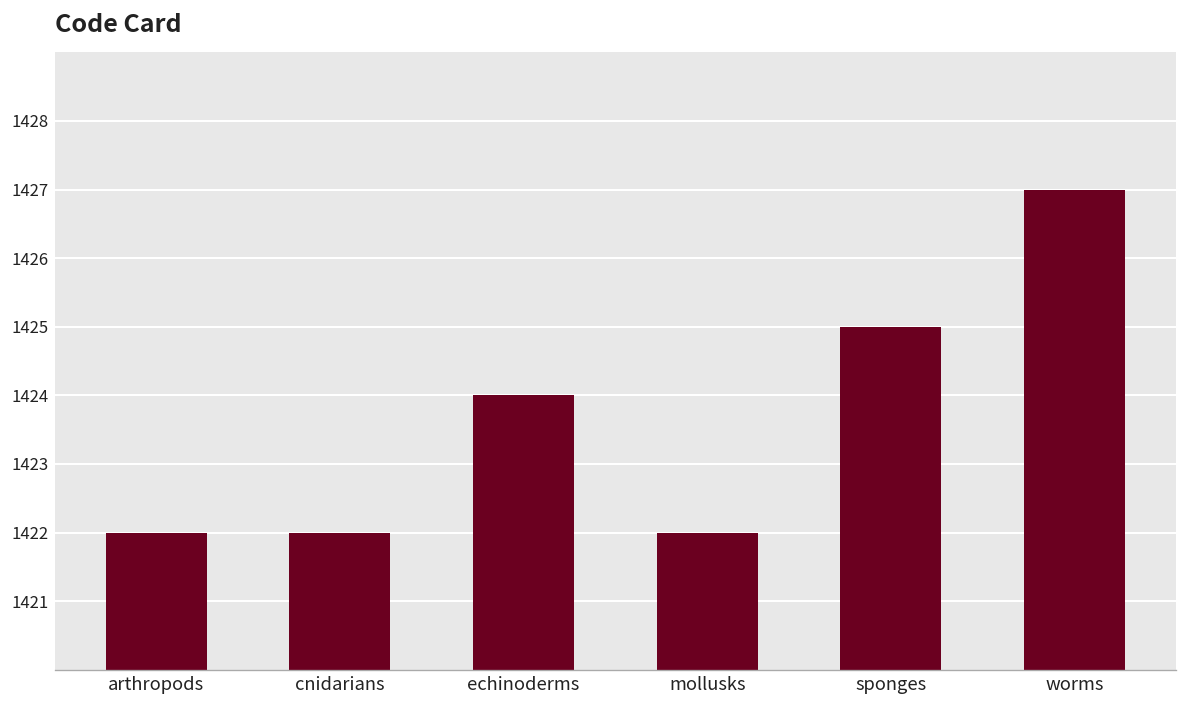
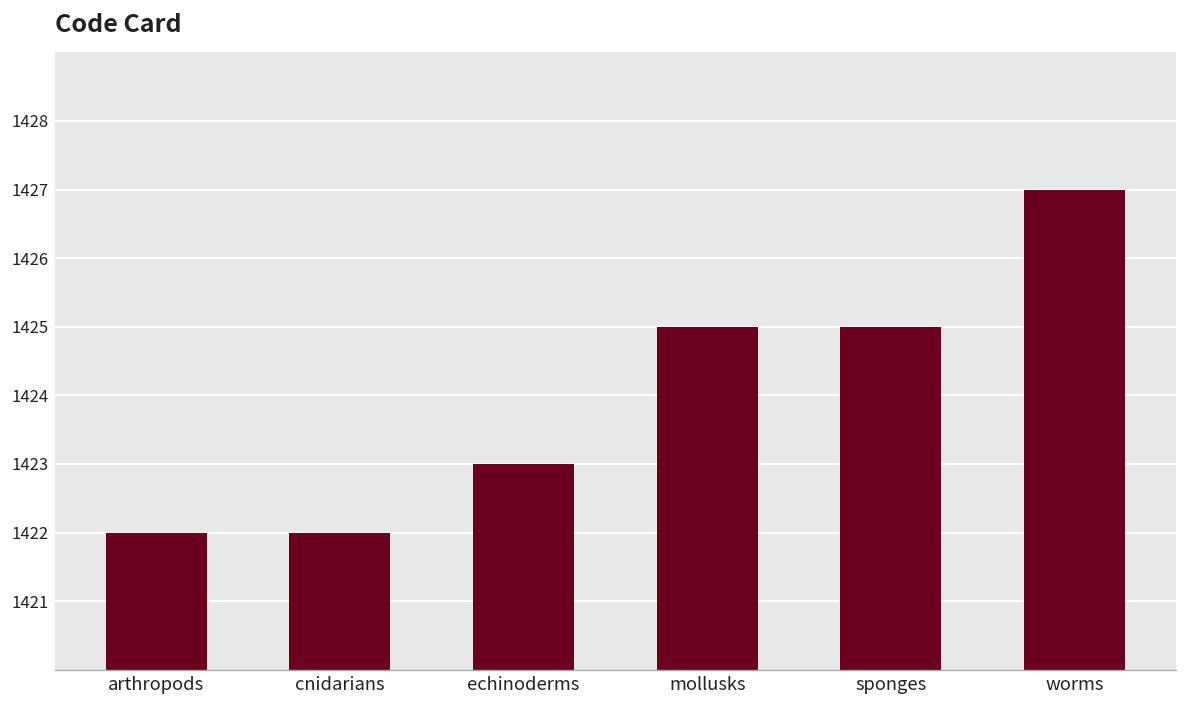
echinoderms: 1424 -> 1423
mollusks: 1422 -> 1425
